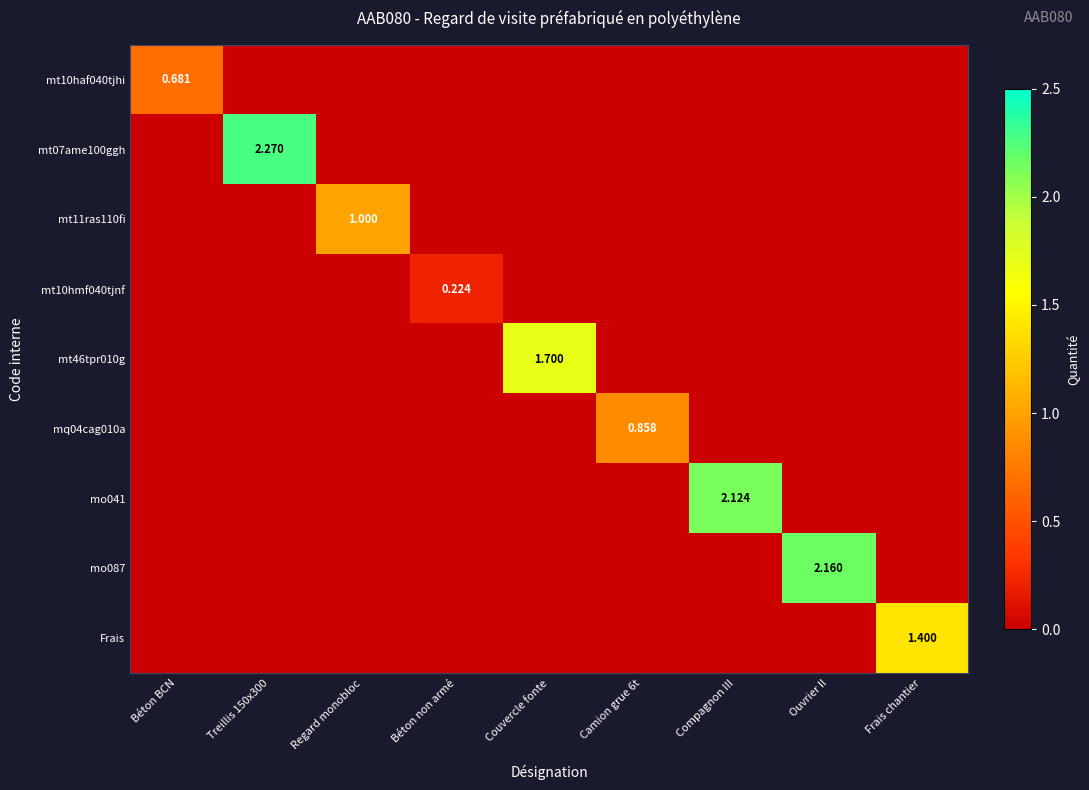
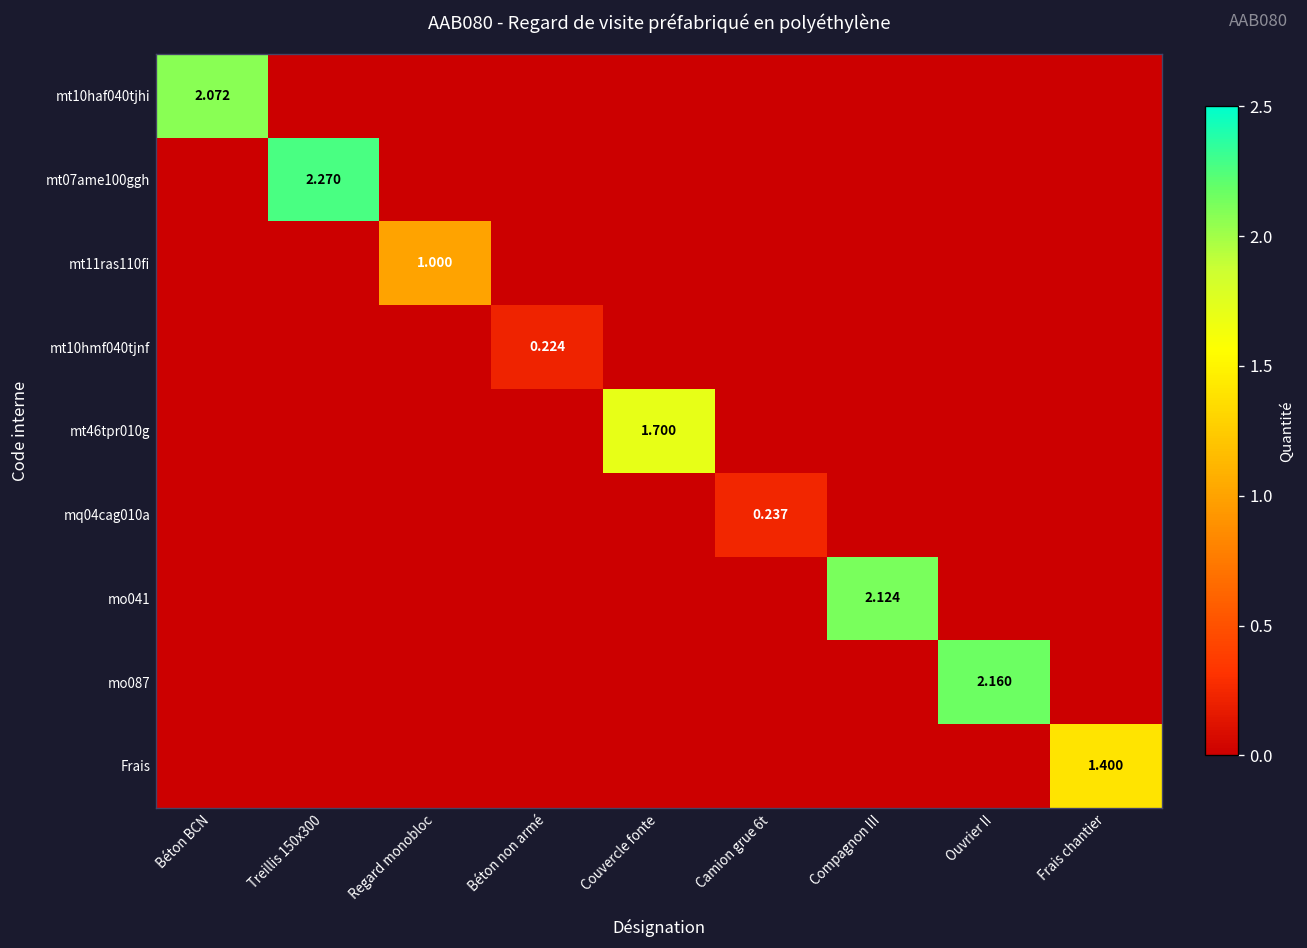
mt10haf040tjhi, Béton BCN: 0.681 -> 2.072
mq04cag010a, Camion grue 6t: 0.858 -> 0.237
